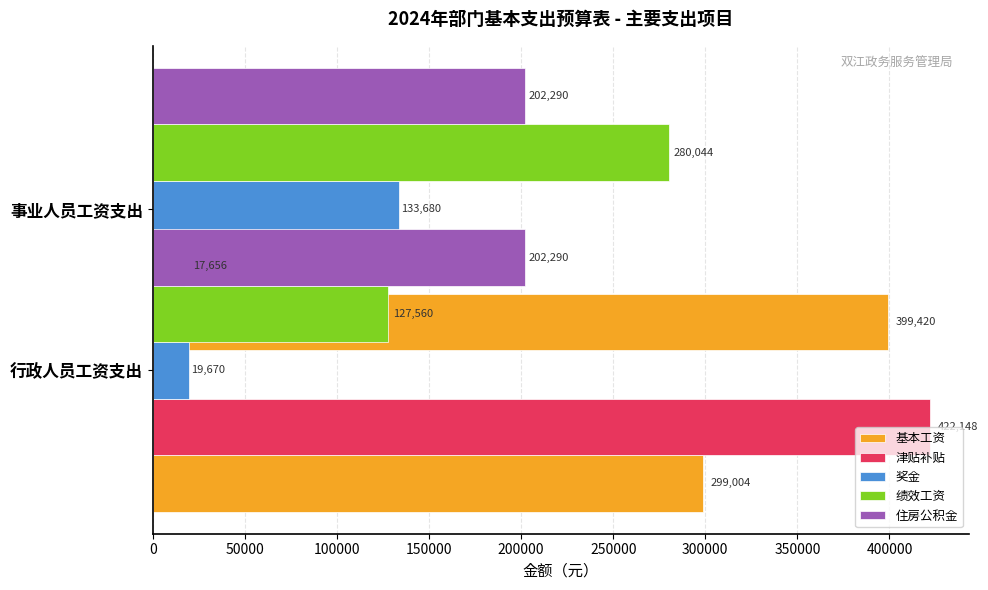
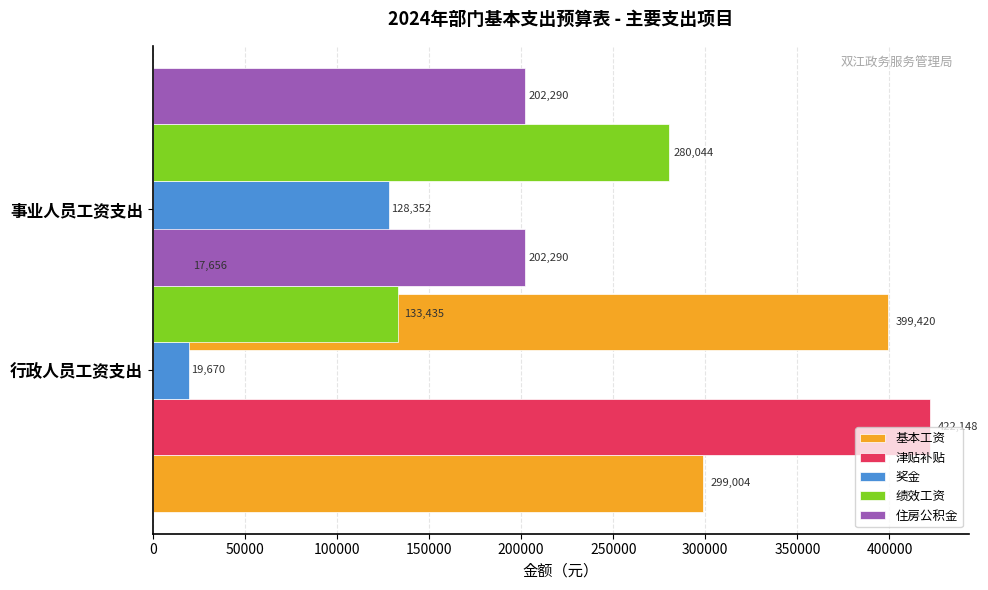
奖金, 事业人员工资支出: 133,680 -> 128,352
绩效工资, 行政人员工资支出: 127,560 -> 133,435
